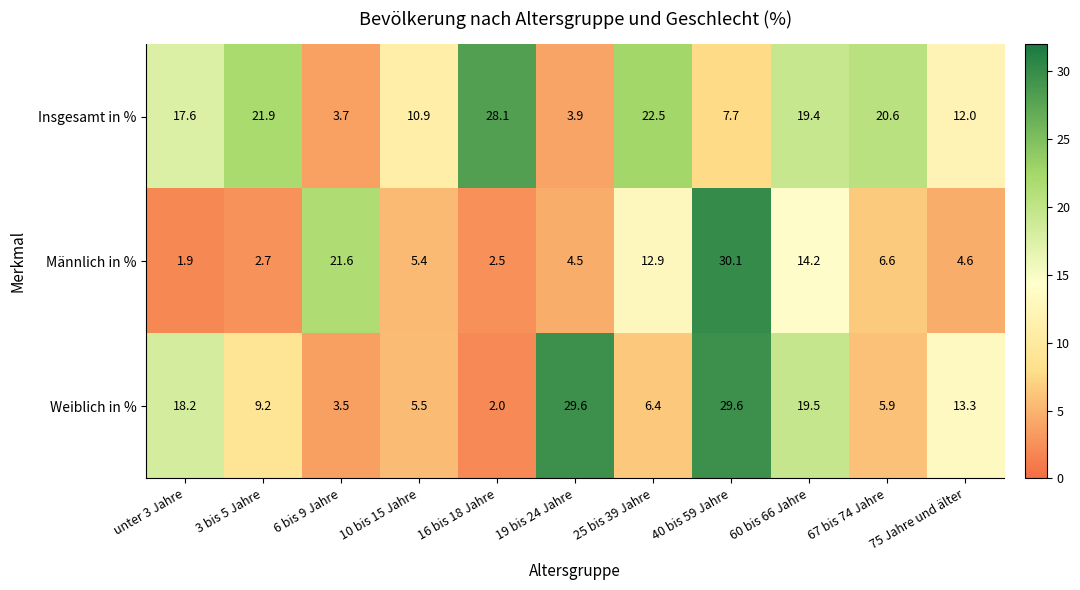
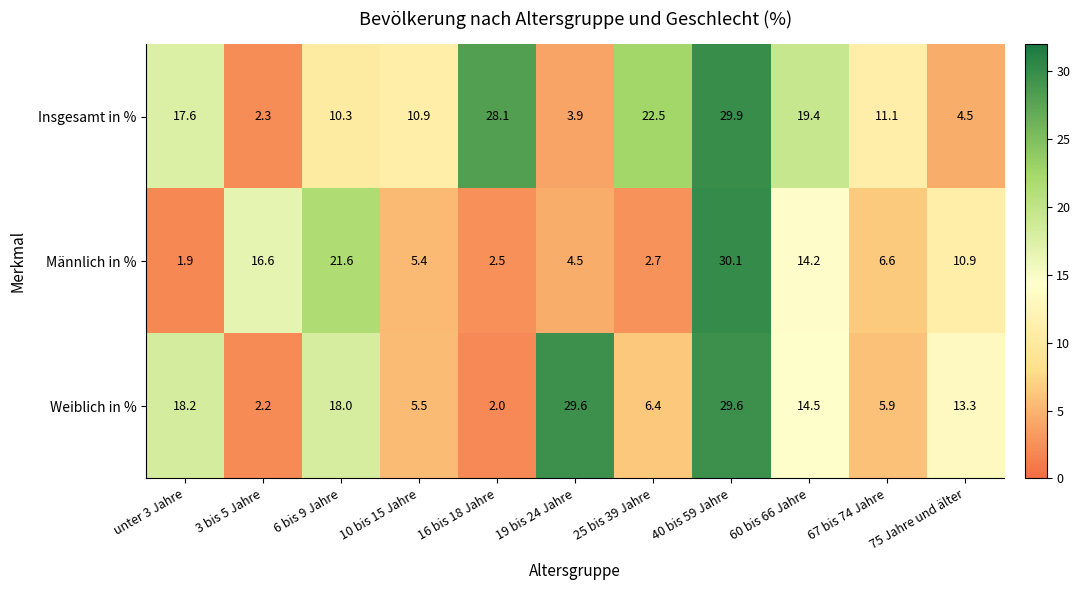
Insgesamt in %, 3 bis 5 Jahre: 21.9 -> 2.3
Insgesamt in %, 6 bis 9 Jahre: 3.7 -> 10.3
Insgesamt in %, 40 bis 59 Jahre: 7.7 -> 29.9
Insgesamt in %, 67 bis 74 Jahre: 20.6 -> 11.1
Insgesamt in %, 75 Jahre und älter: 12.0 -> 4.5
Männlich in %, 3 bis 5 Jahre: 2.7 -> 16.6
Männlich in %, 25 bis 39 Jahre: 12.9 -> 2.7
Männlich in %, 75 Jahre und älter: 4.6 -> 10.9
Weiblich in %, 3 bis 5 Jahre: 9.2 -> 2.2
Weiblich in %, 6 bis 9 Jahre: 3.5 -> 18.0
Weiblich in %, 60 bis 66 Jahre: 19.5 -> 14.5
